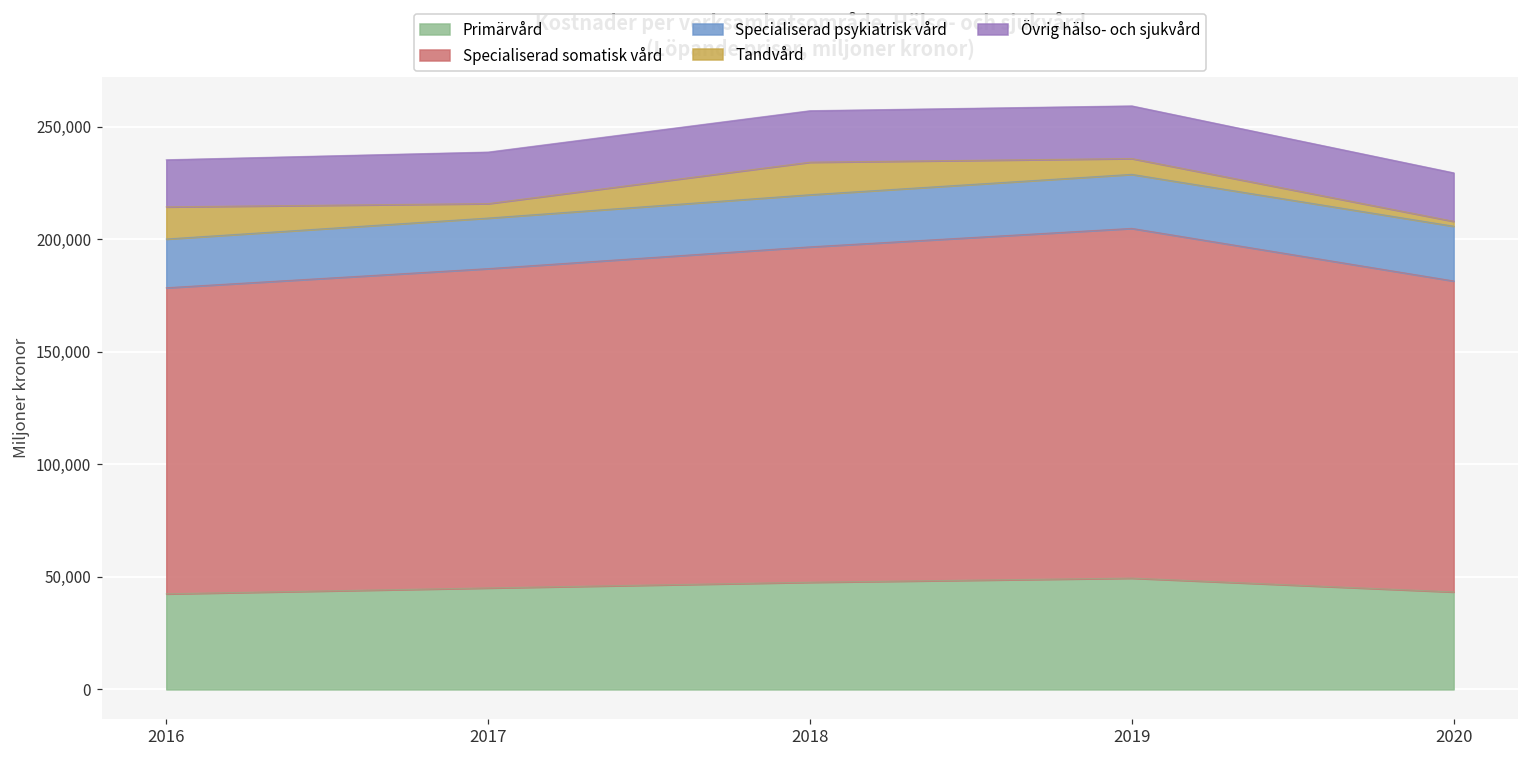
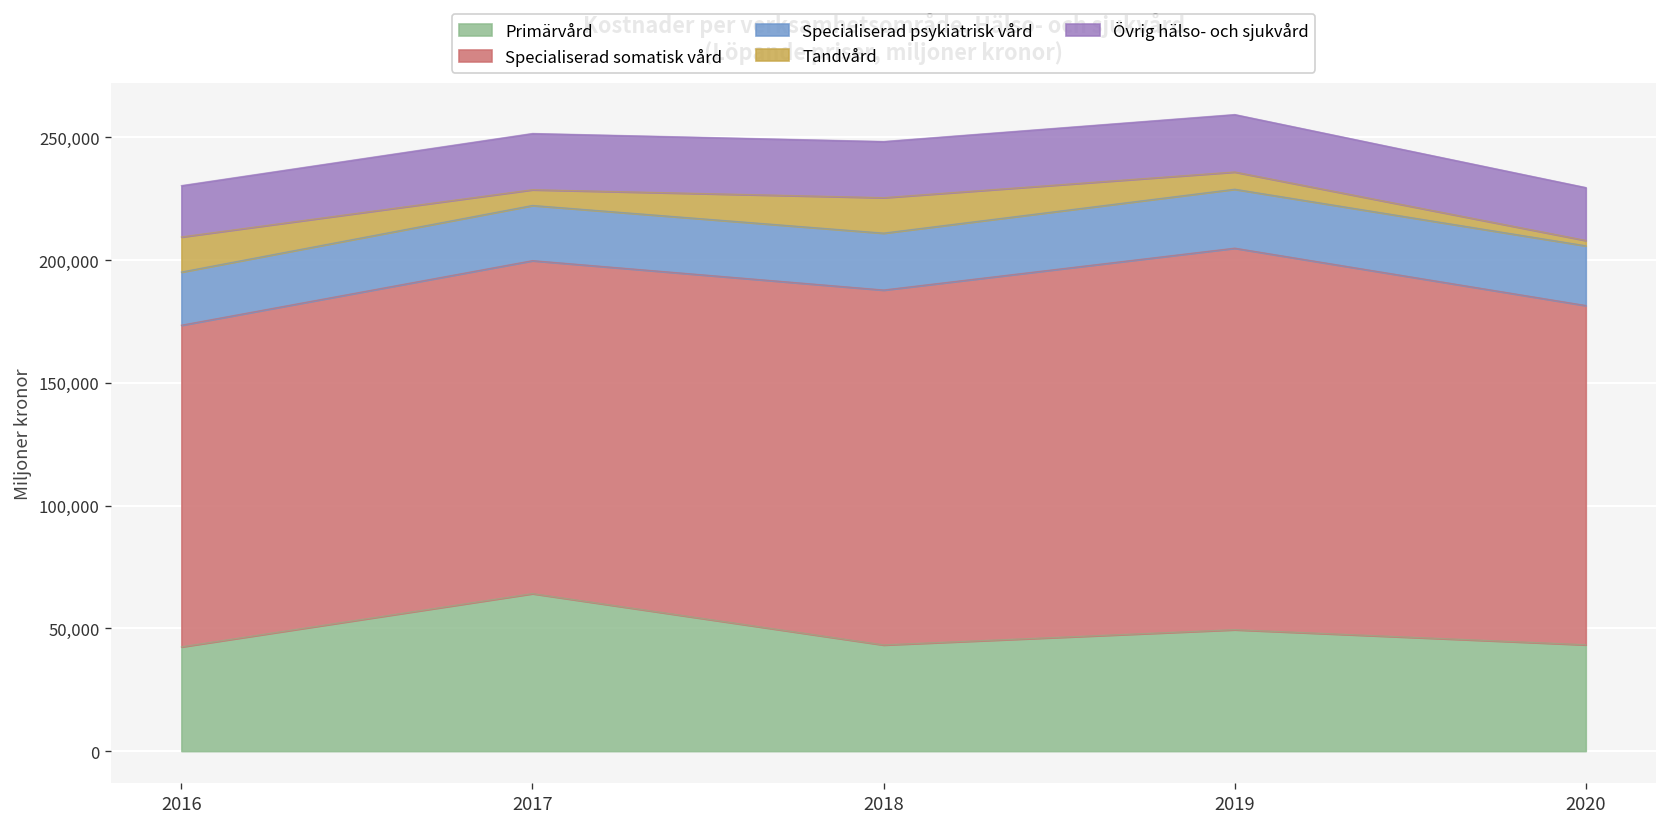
Specialiserad somatisk vård, 2016: 136,000 -> 131,000
Primärvård, 2017: 45,000 -> 64,000
Specialiserad somatisk vård, 2017: 142,000 -> 136,000
Primärvård, 2018: 48,000 -> 43,000
Specialiserad somatisk vård, 2018: 149,000 -> 145,000
